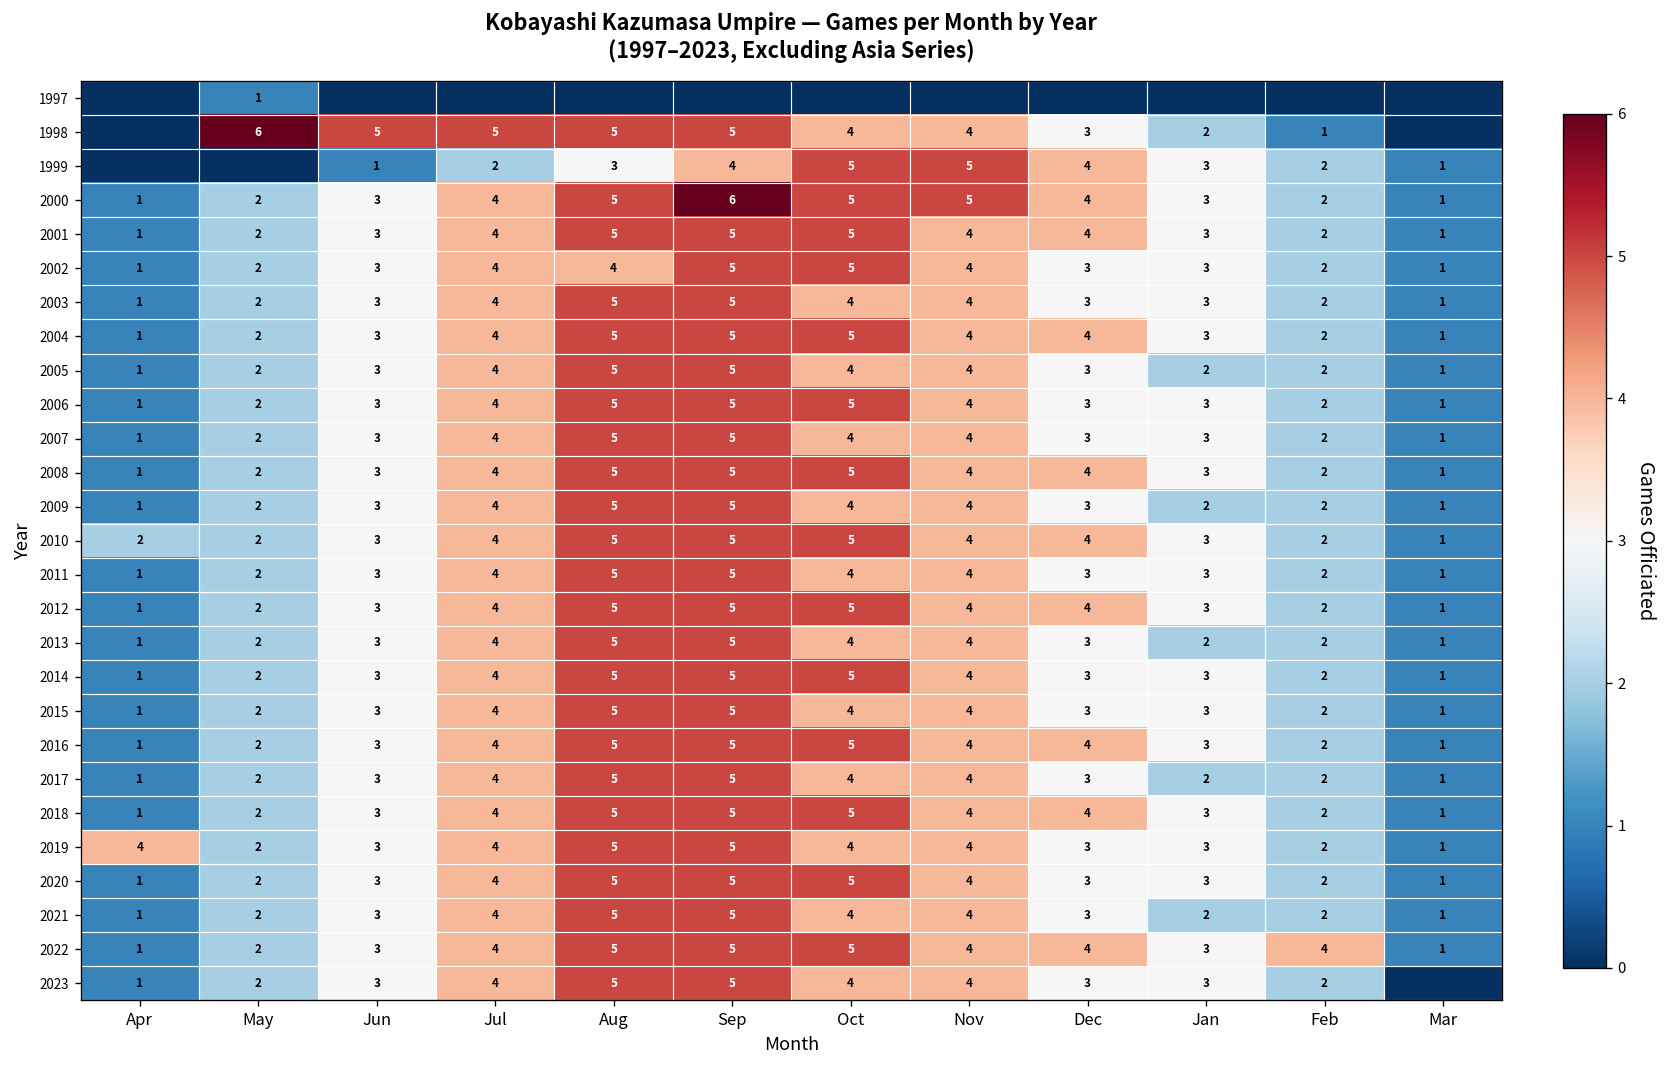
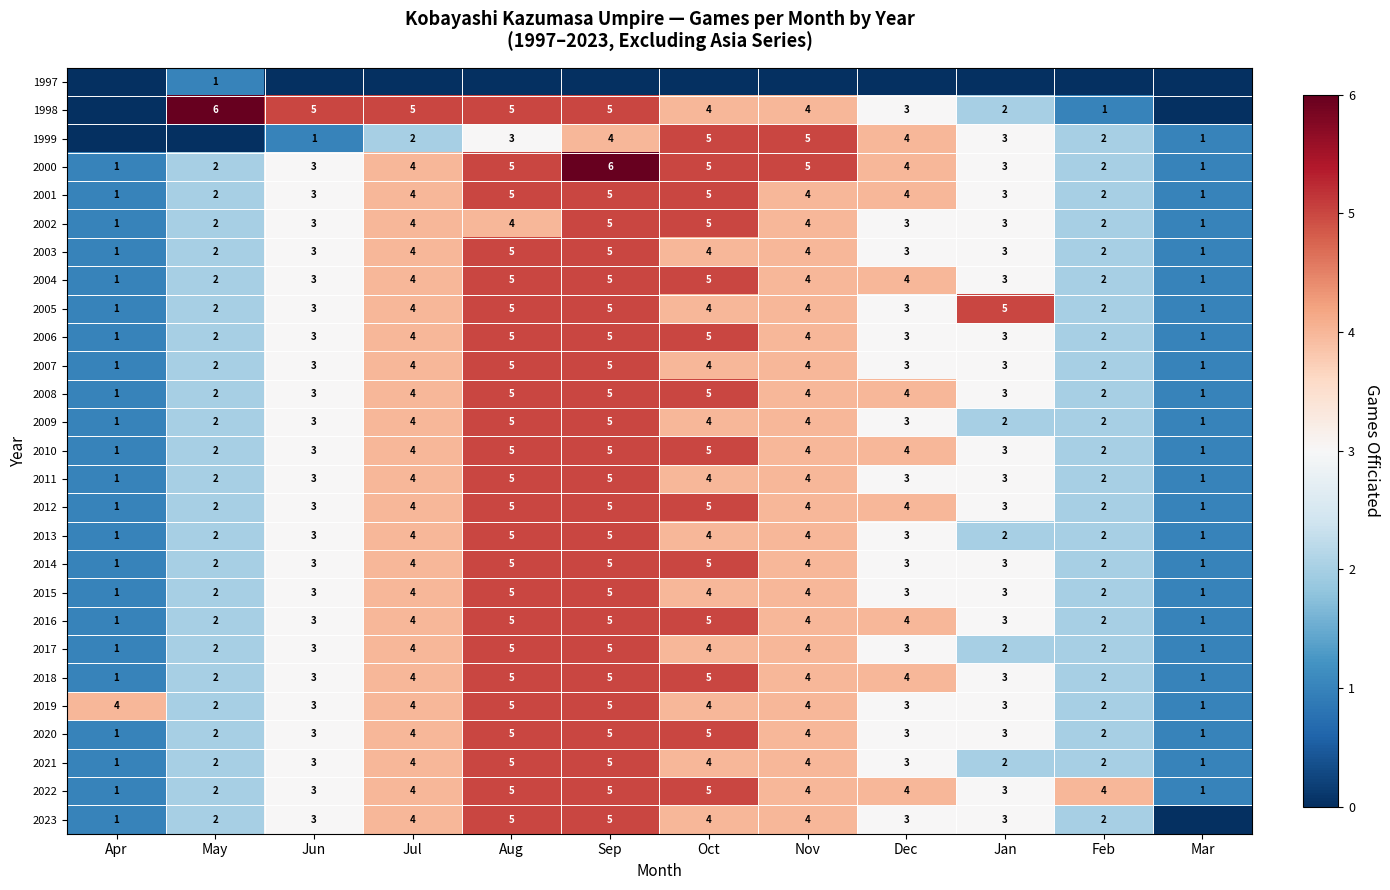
2005, Jan: 2 -> 5
2010, Apr: 2 -> 1
